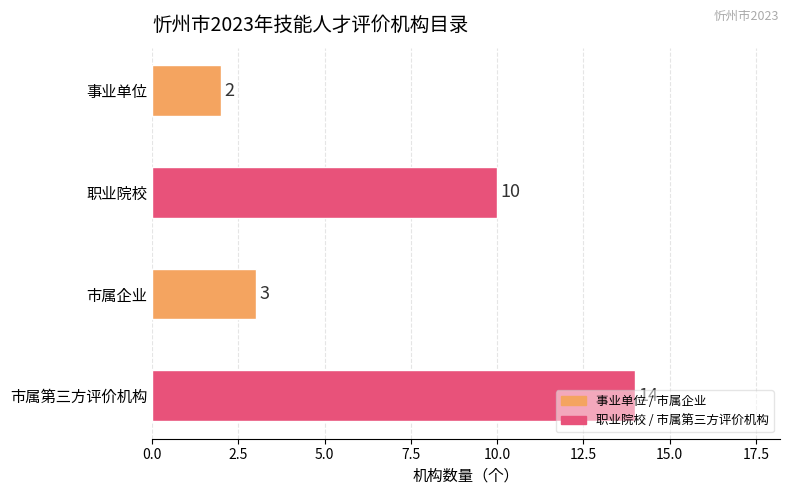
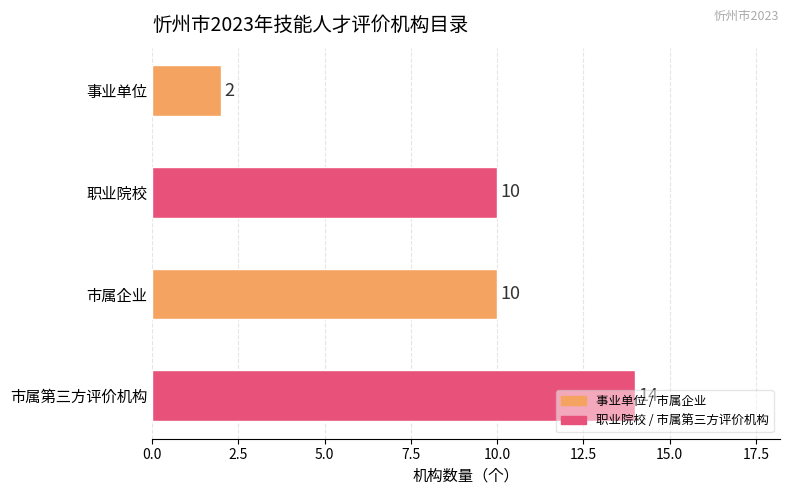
市属企业: 3 -> 10
